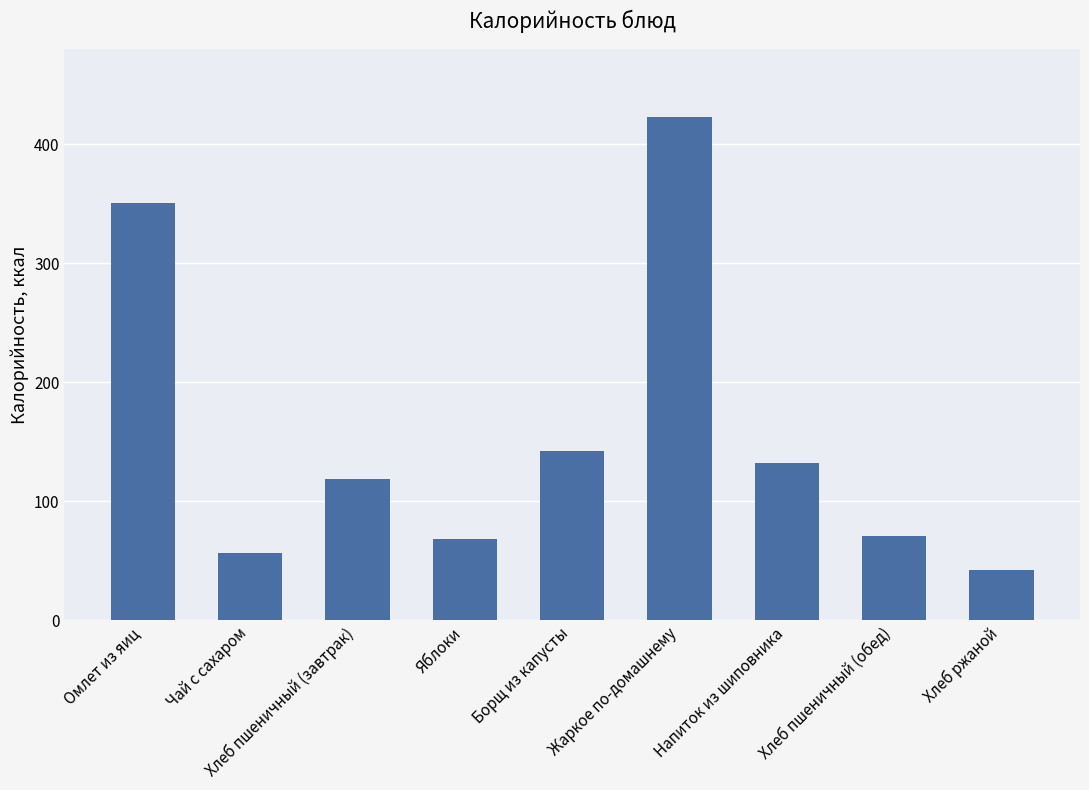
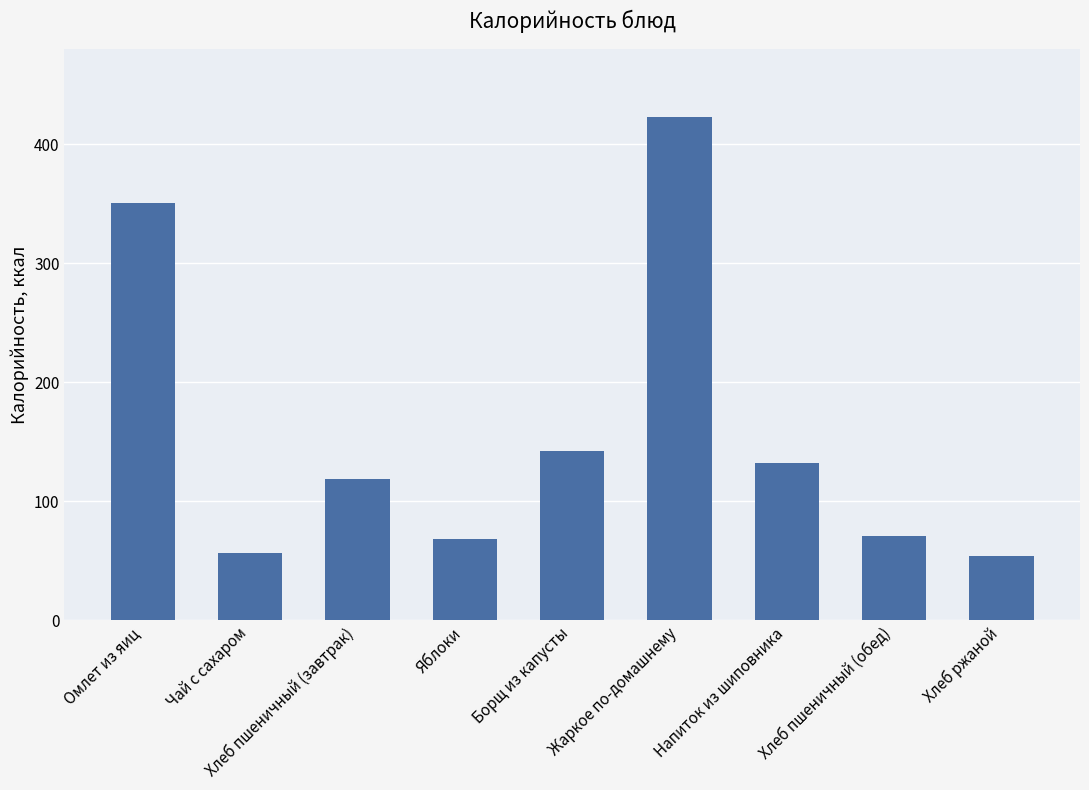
Хлеб ржаной: 42 -> 54
